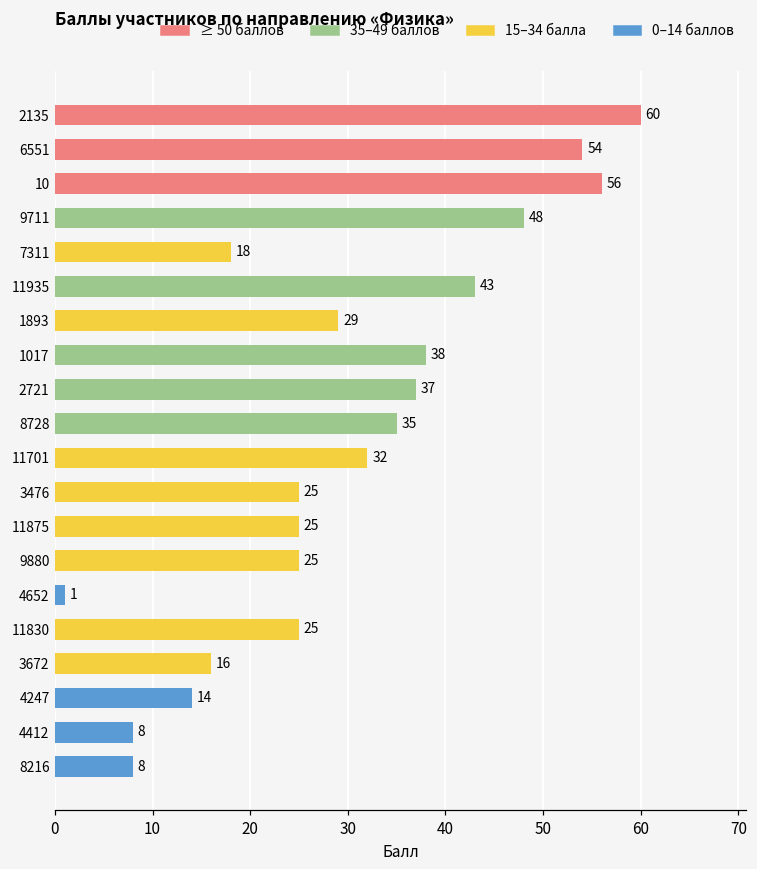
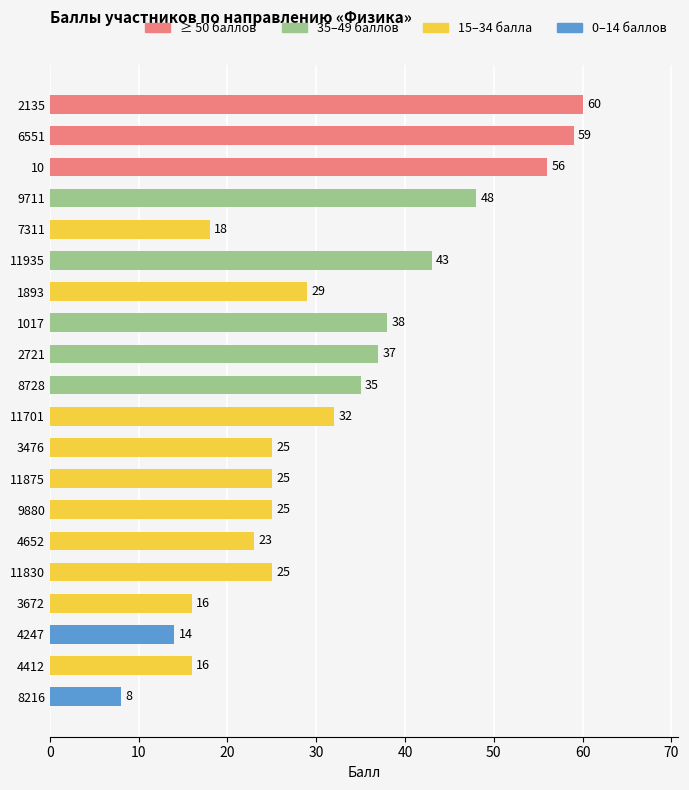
6551: 54 -> 59
4652: 1 -> 23
4412: 8 -> 16
